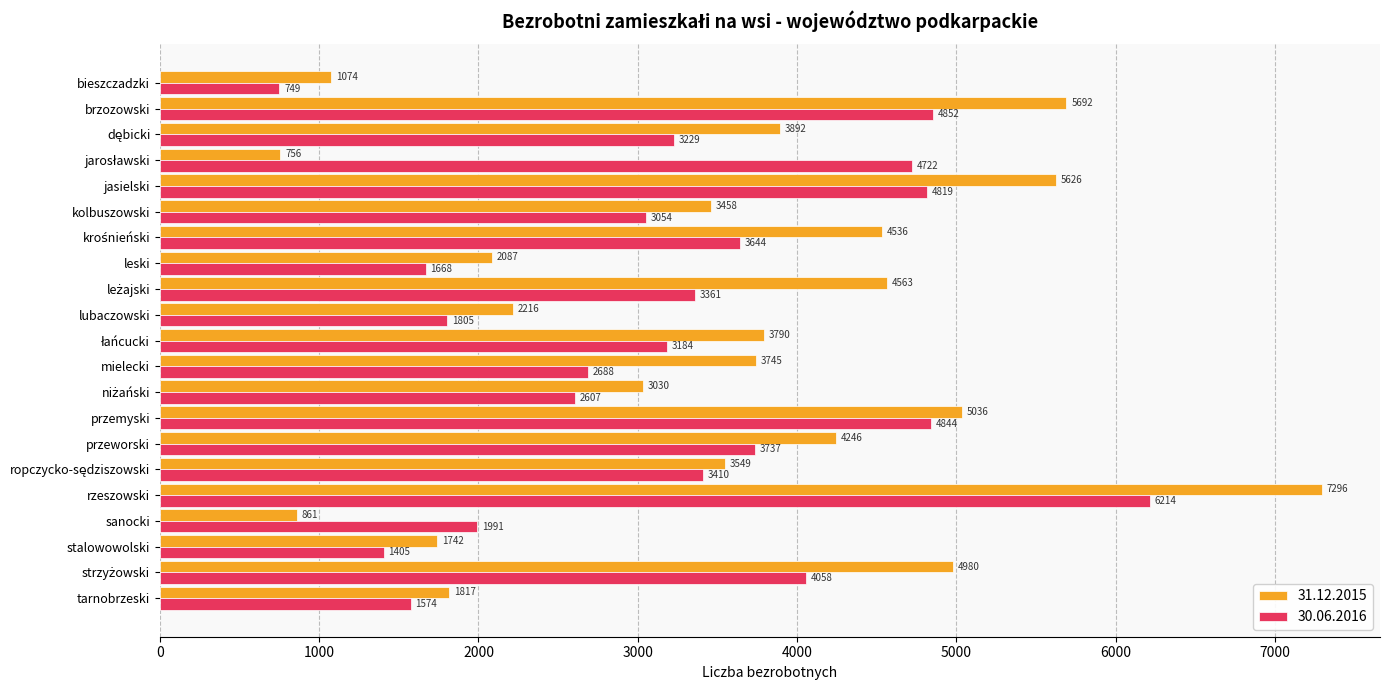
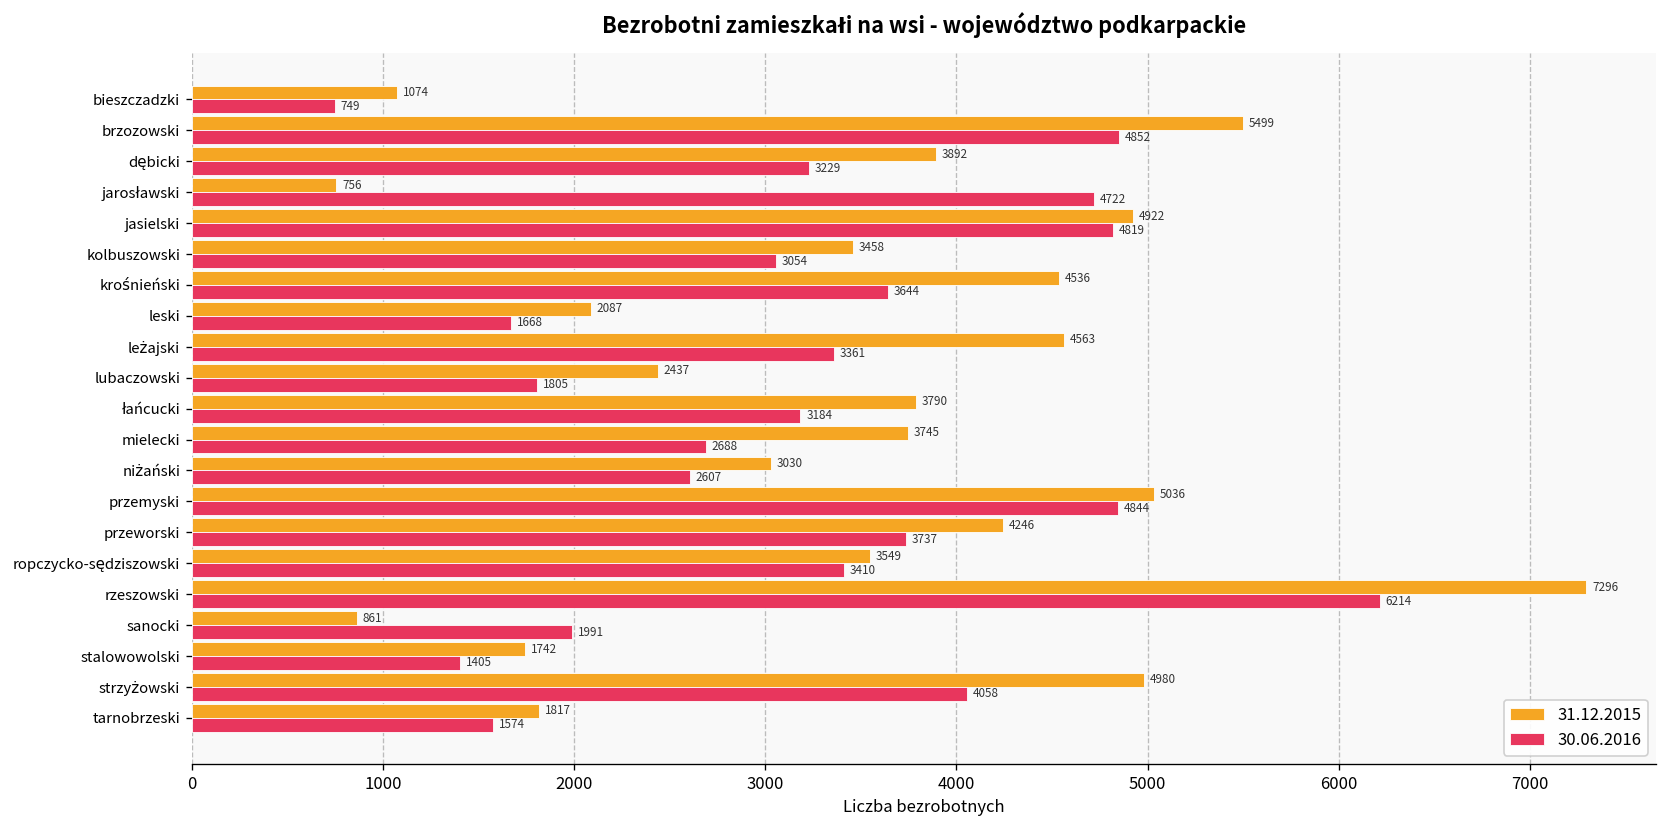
31.12.2015, brzozowski: 5692 -> 5499
31.12.2015, jasielski: 5626 -> 4922
31.12.2015, lubaczowski: 2216 -> 2437
